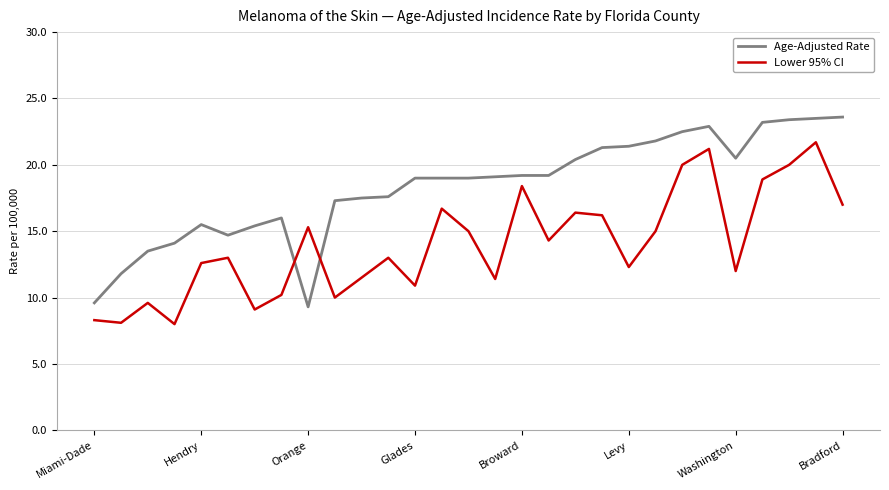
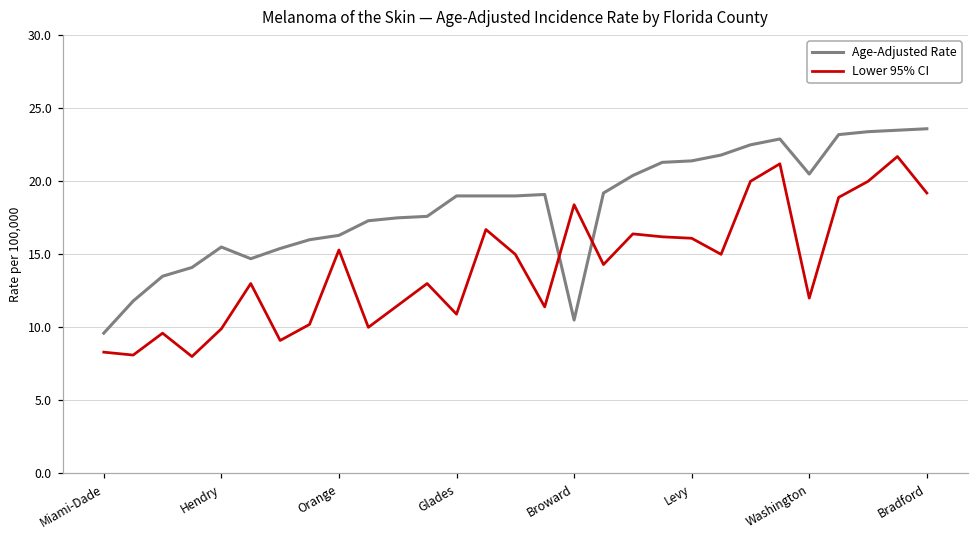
Lower 95% CI, Hendry: 12.6 -> 9.9
Age-Adjusted Rate, Orange: 9.3 -> 16.3
Age-Adjusted Rate, Broward: 19.2 -> 10.5
Lower 95% CI, Levy: 12.3 -> 16.1
Lower 95% CI, Bradford: 17.0 -> 19.2
